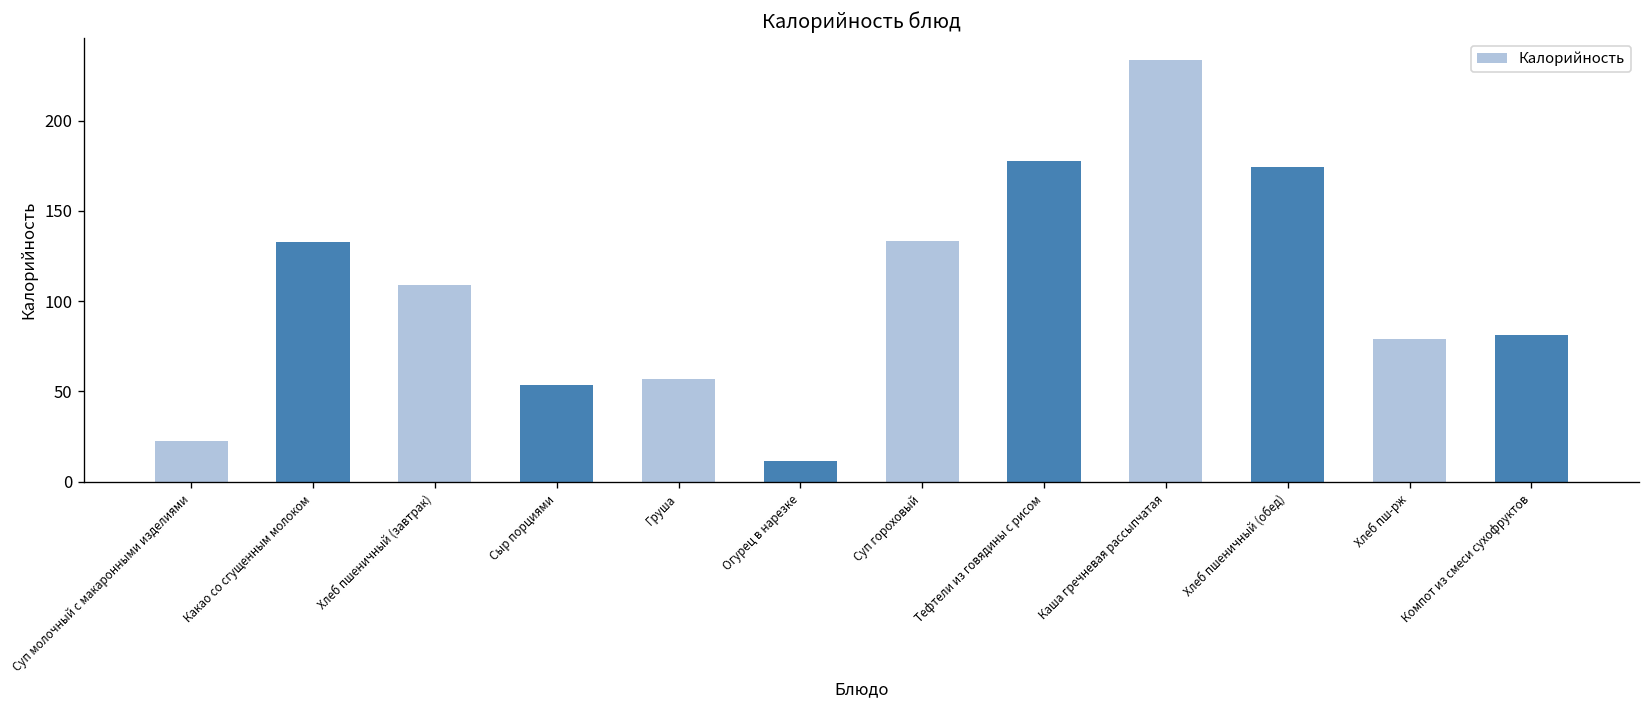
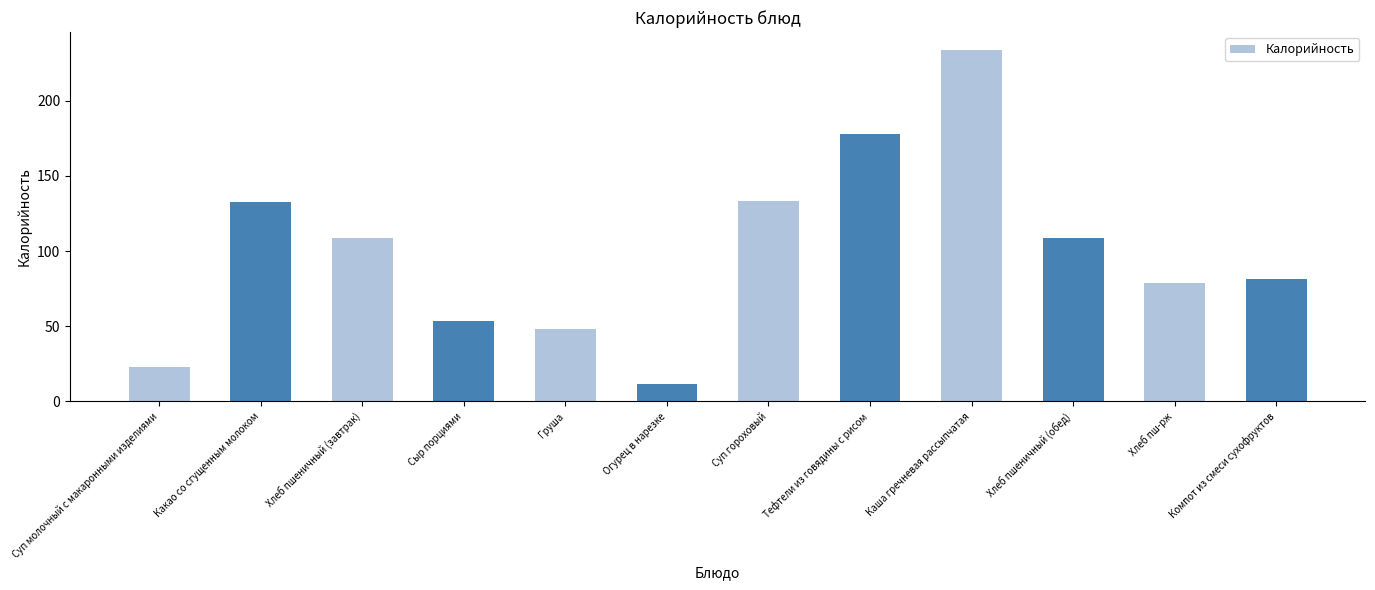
Груша: 57 -> 48
Хлеб пшеничный (обед): 174 -> 109
